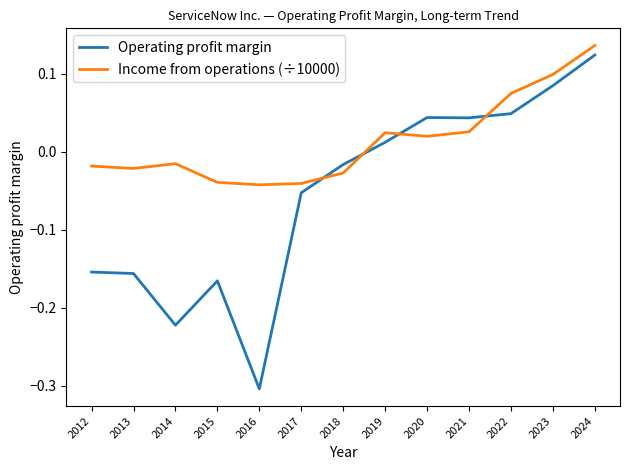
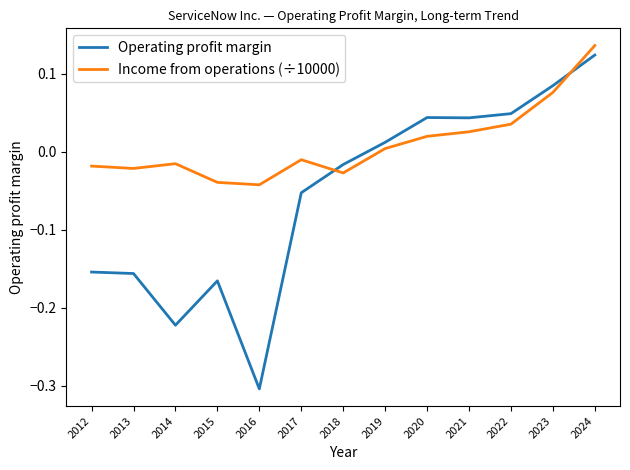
Income from operations (÷10000), 2017: -0.04 -> -0.01
Income from operations (÷10000), 2019: 0.02 -> 0.00
Income from operations (÷10000), 2022: 0.07 -> 0.04
Income from operations (÷10000), 2023: 0.10 -> 0.08
